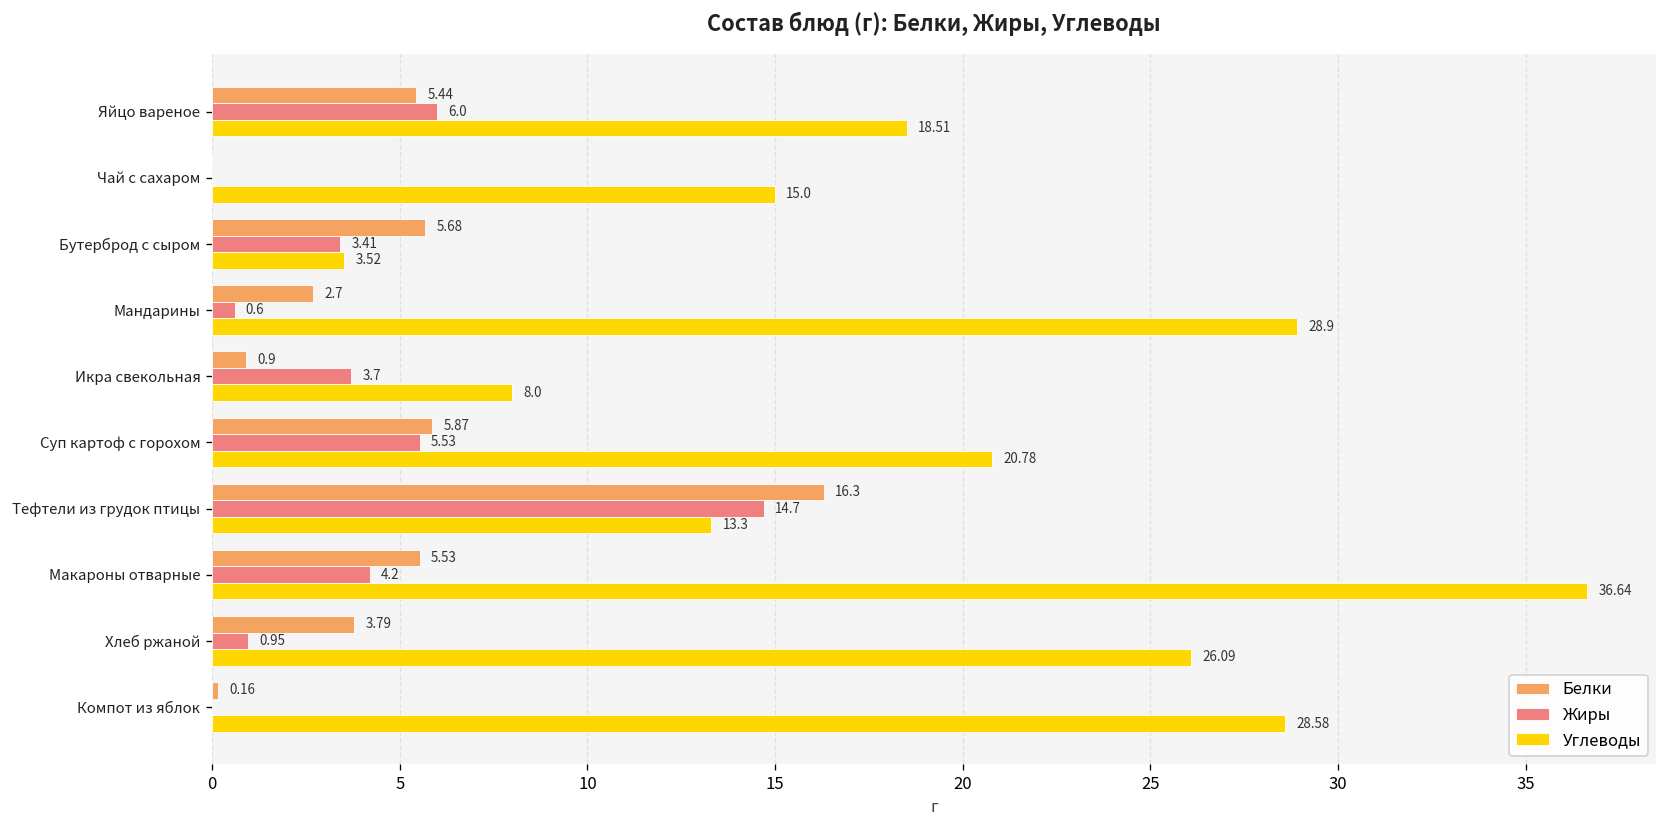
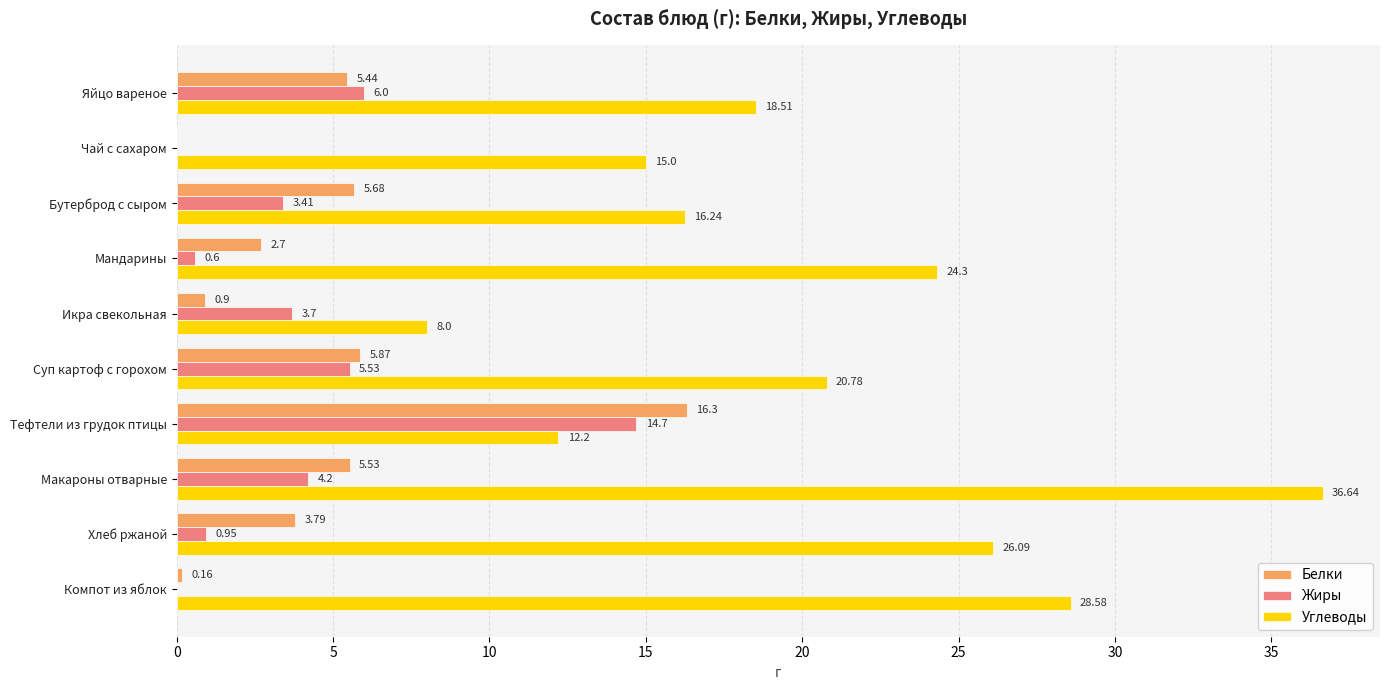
Углеводы, Бутерброд с сыром: 3.52 -> 16.24
Углеводы, Мандарины: 28.9 -> 24.3
Углеводы, Тефтели из грудок птицы: 13.3 -> 12.2
